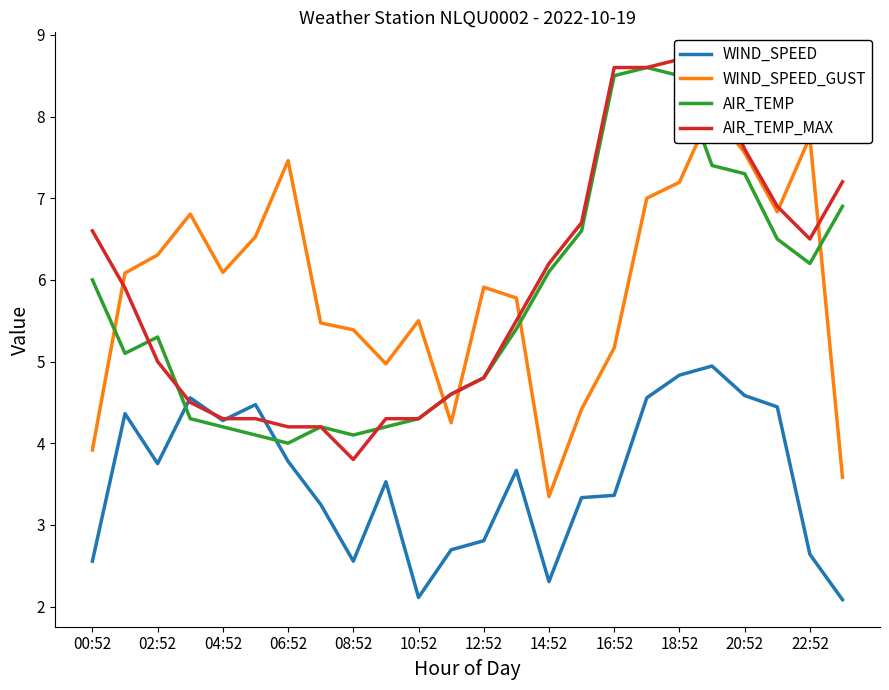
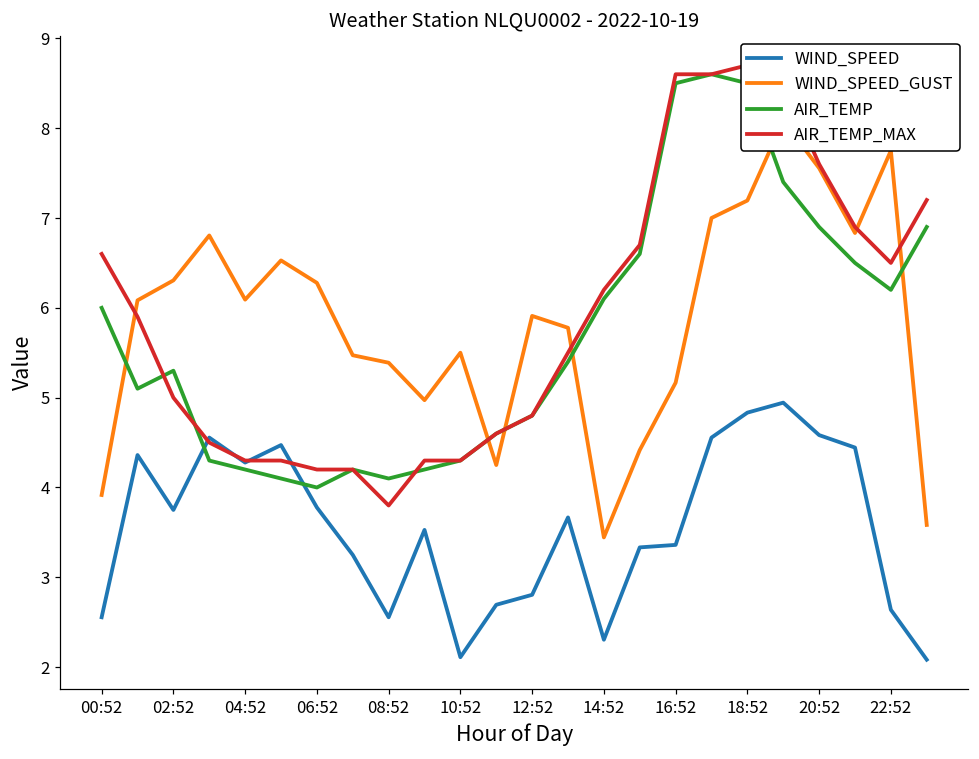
WIND_SPEED_GUST, 06:52: 7.5 -> 6.3
WIND_SPEED_GUST, 14:52: 3.3 -> 3.4
AIR_TEMP, 20:52: 7.3 -> 6.9
